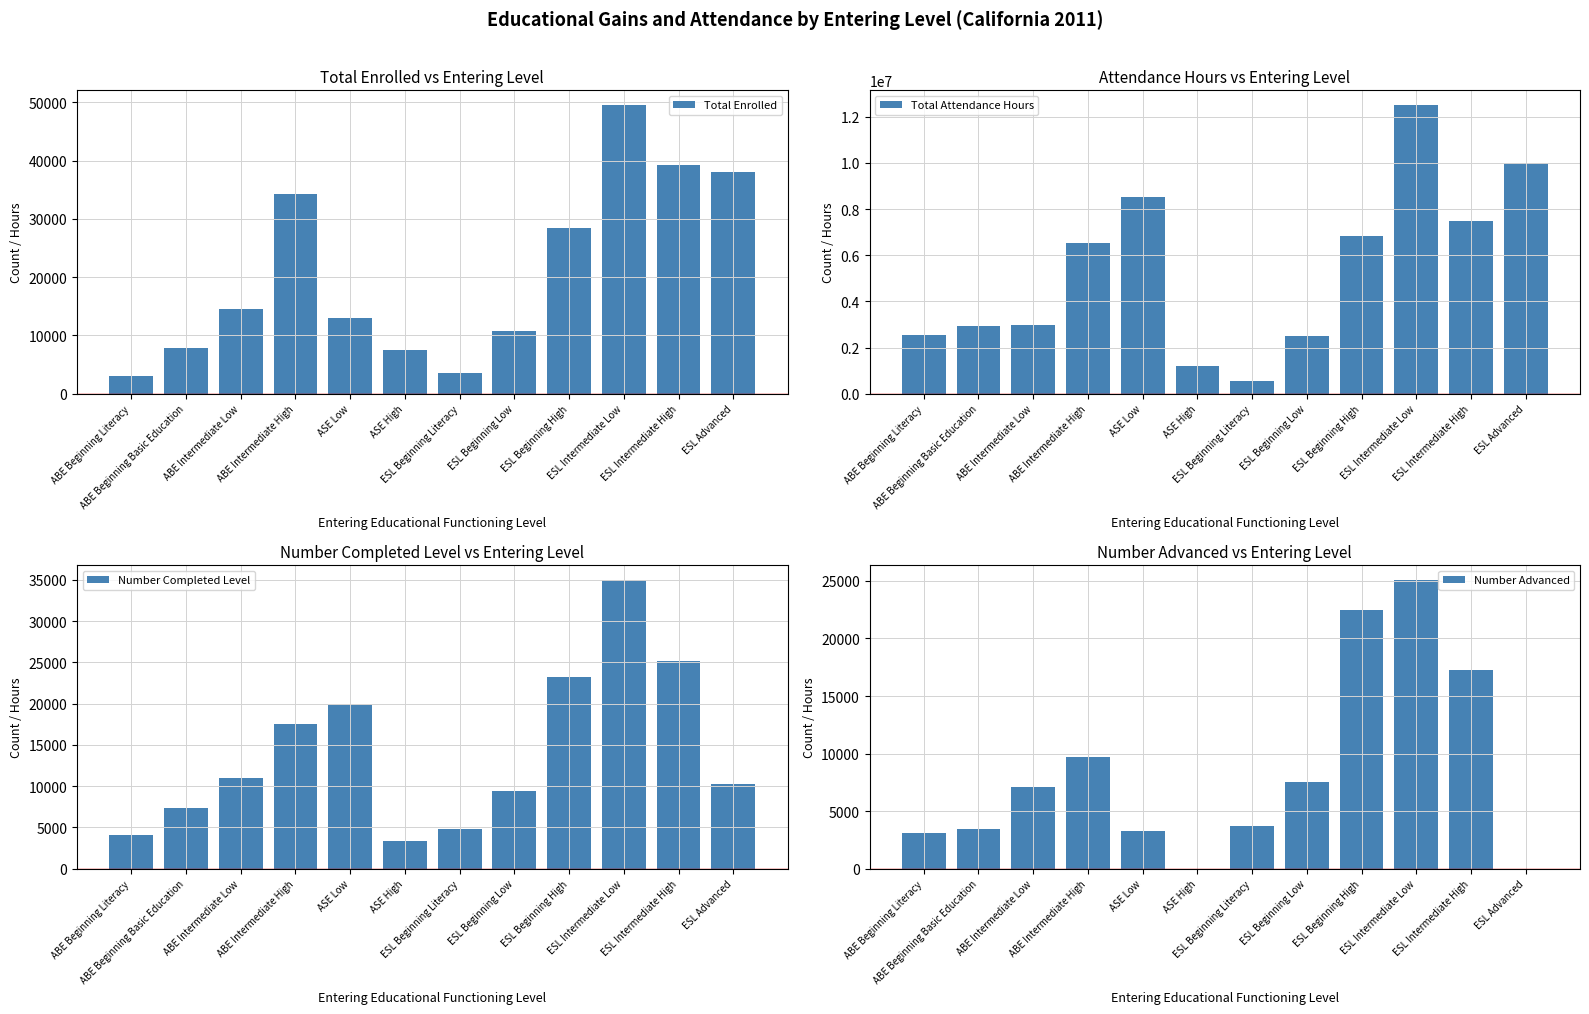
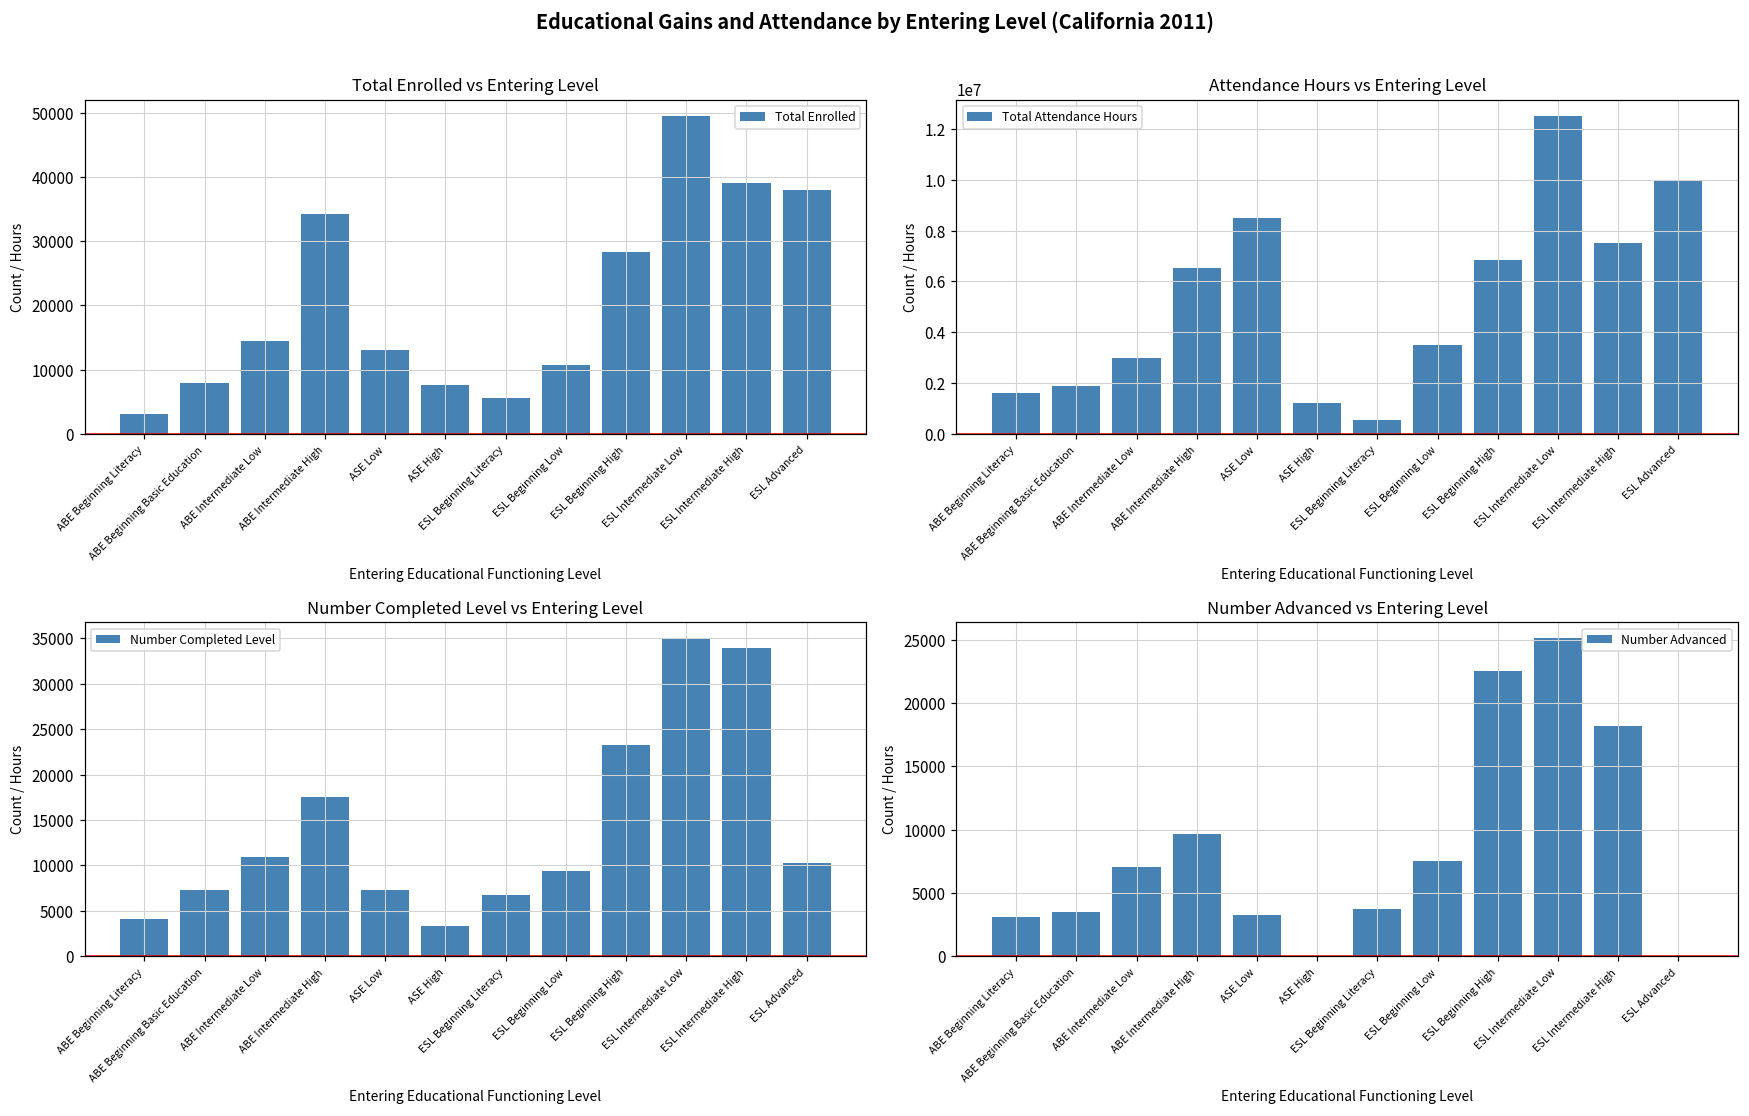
Total Enrolled vs Entering Level, ESL Beginning Literacy: 4000 -> 6000
Attendance Hours vs Entering Level, ABE Beginning Literacy: 2500000 -> 1600000
Attendance Hours vs Entering Level, ABE Beginning Basic Education: 2900000 -> 1900000
Attendance Hours vs Entering Level, ESL Beginning Low: 2500000 -> 3500000
Number Completed Level vs Entering Level, ASE Low: 20000 -> 7000
Number Completed Level vs Entering Level, ESL Beginning Literacy: 5000 -> 7000
Number Completed Level vs Entering Level, ESL Intermediate High: 25000 -> 34000
Number Advanced vs Entering Level, ESL Intermediate High: 17300 -> 18200
